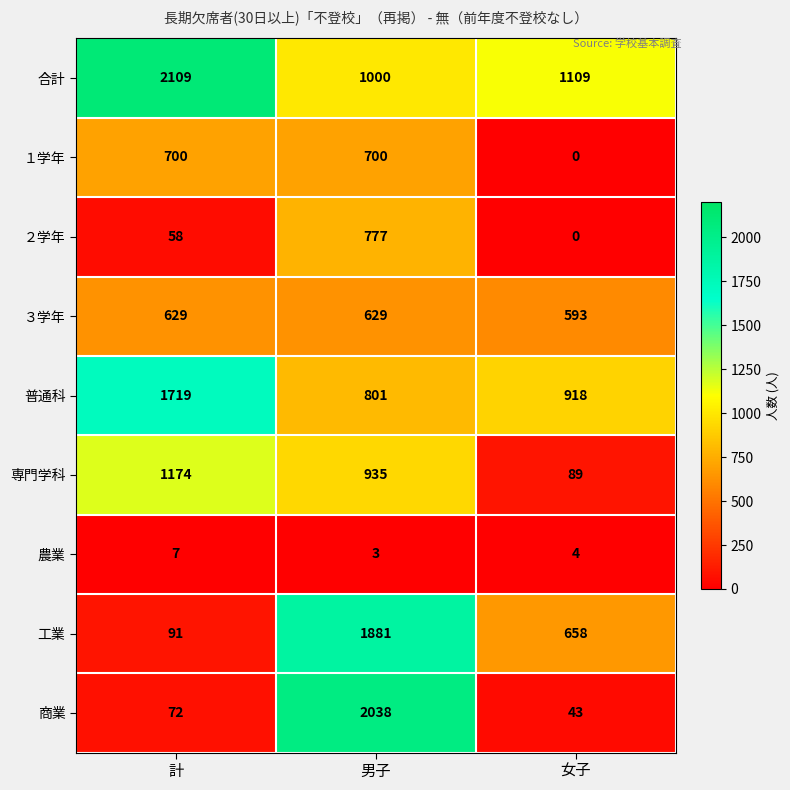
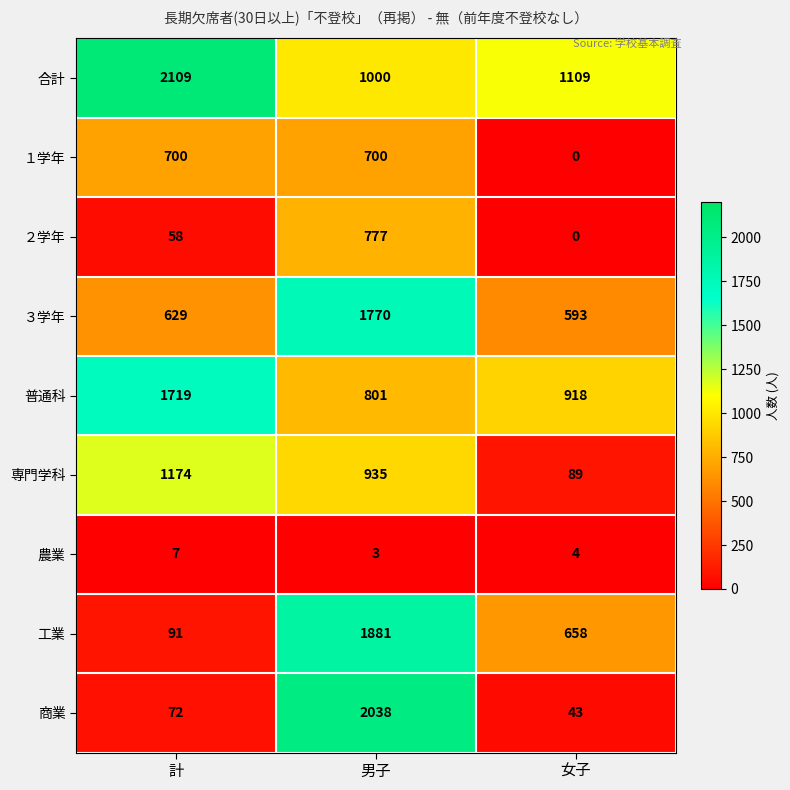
３学年, 男子: 629 -> 1770
